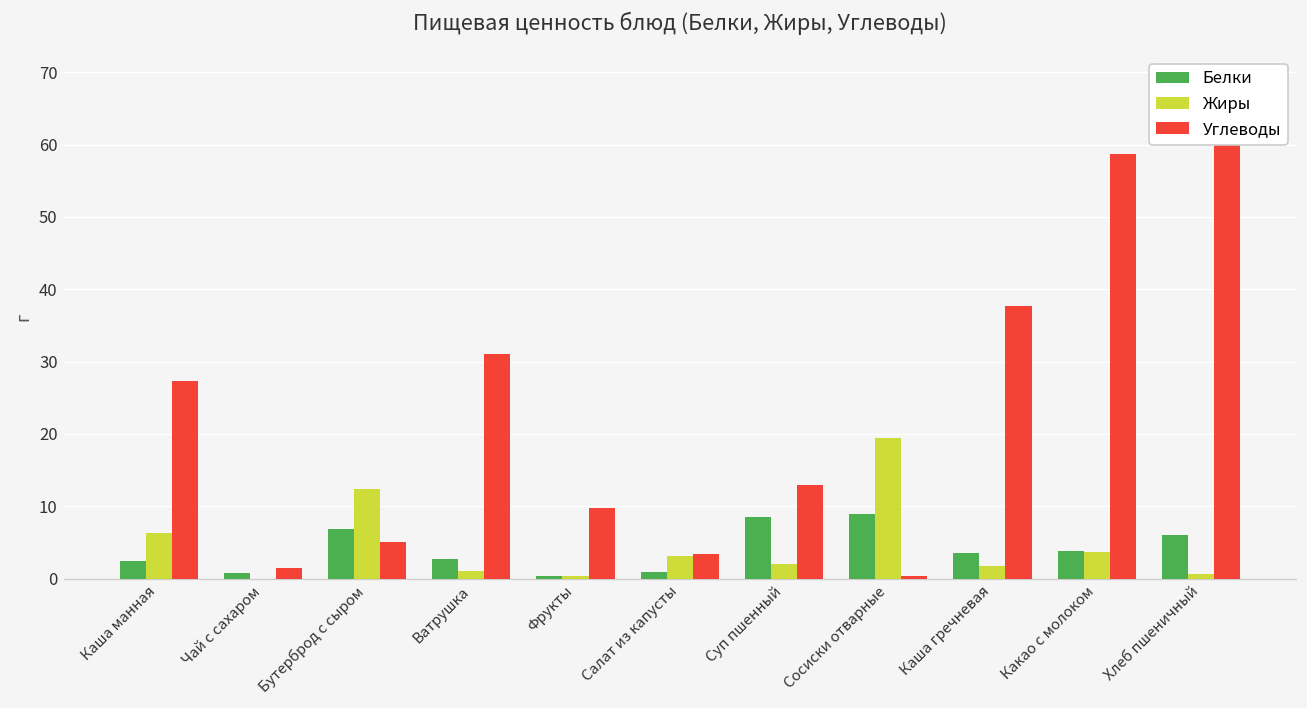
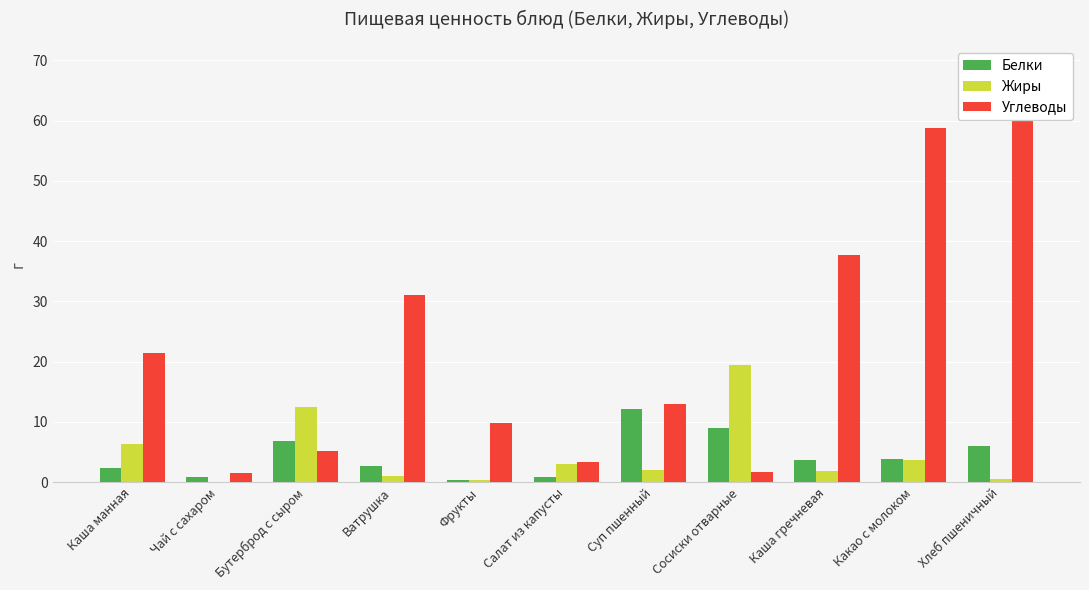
Углеводы, Каша манная: 27 -> 22
Белки, Суп пшенный: 9 -> 12
Углеводы, Сосиски отварные: 0 -> 2
